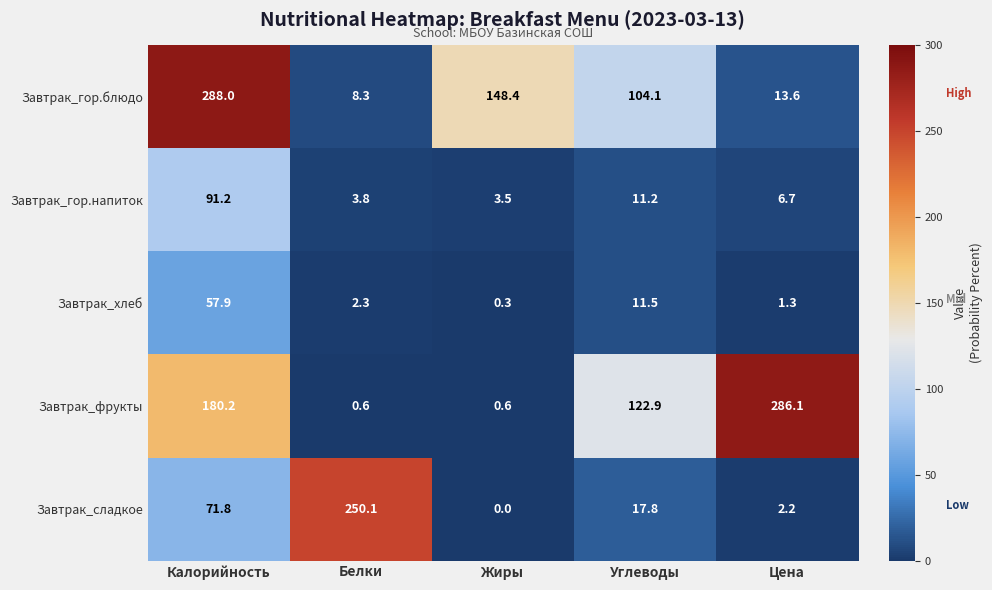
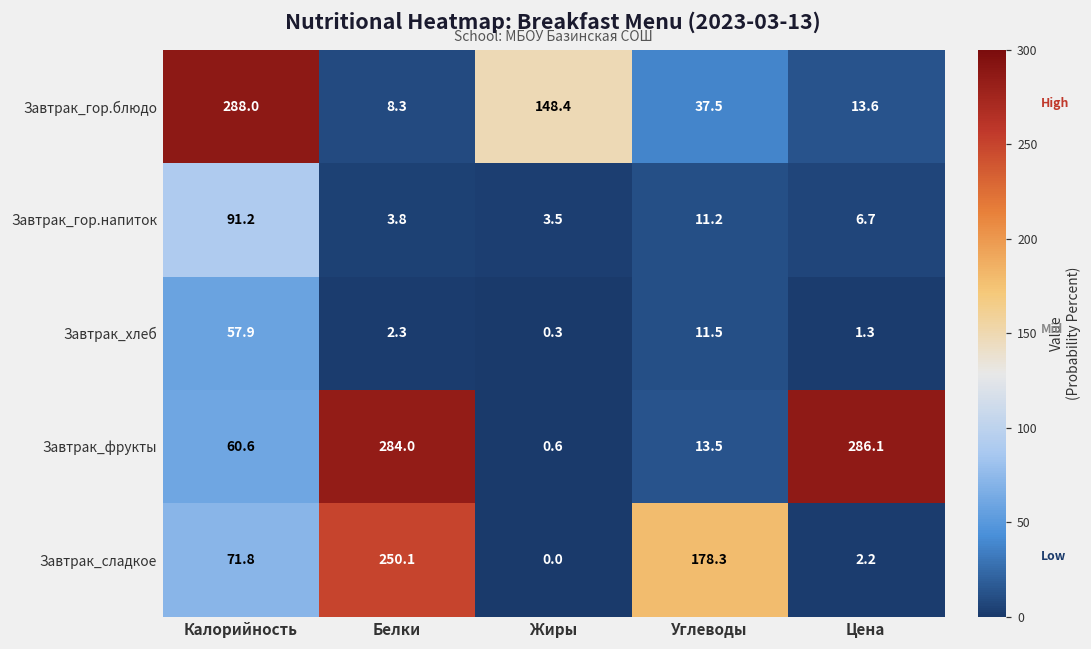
Завтрак_гор.блюдо, Углеводы: 104.1 -> 37.5
Завтрак_фрукты, Калорийность: 180.2 -> 60.6
Завтрак_фрукты, Белки: 0.6 -> 284.0
Завтрак_фрукты, Углеводы: 122.9 -> 13.5
Завтрак_сладкое, Углеводы: 17.8 -> 178.3
